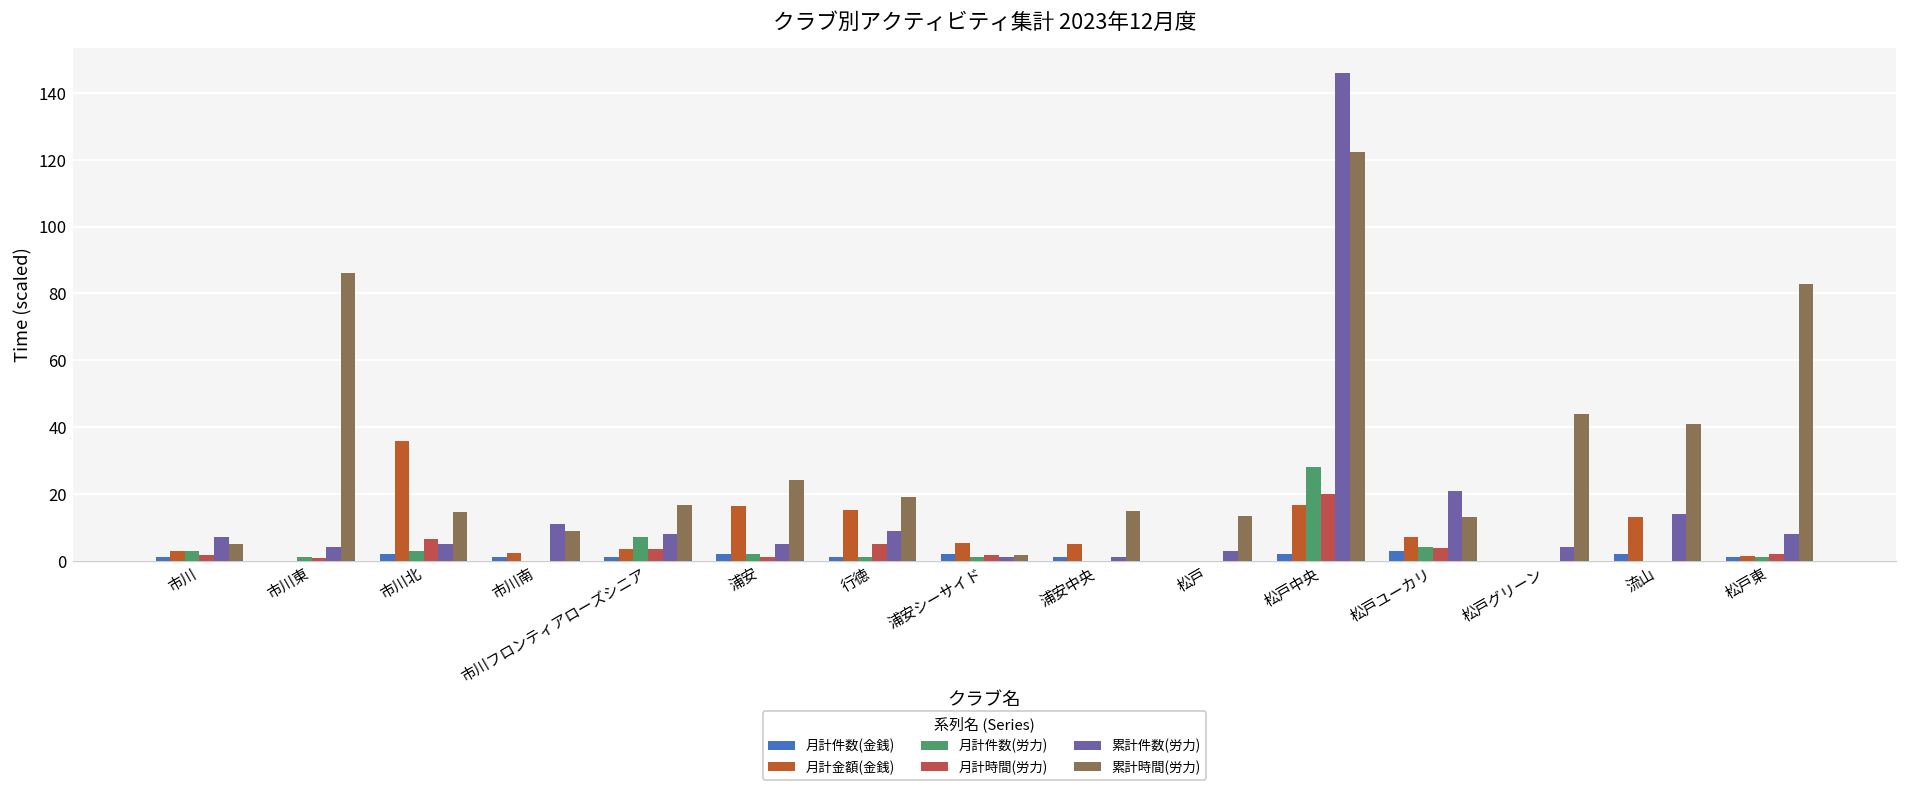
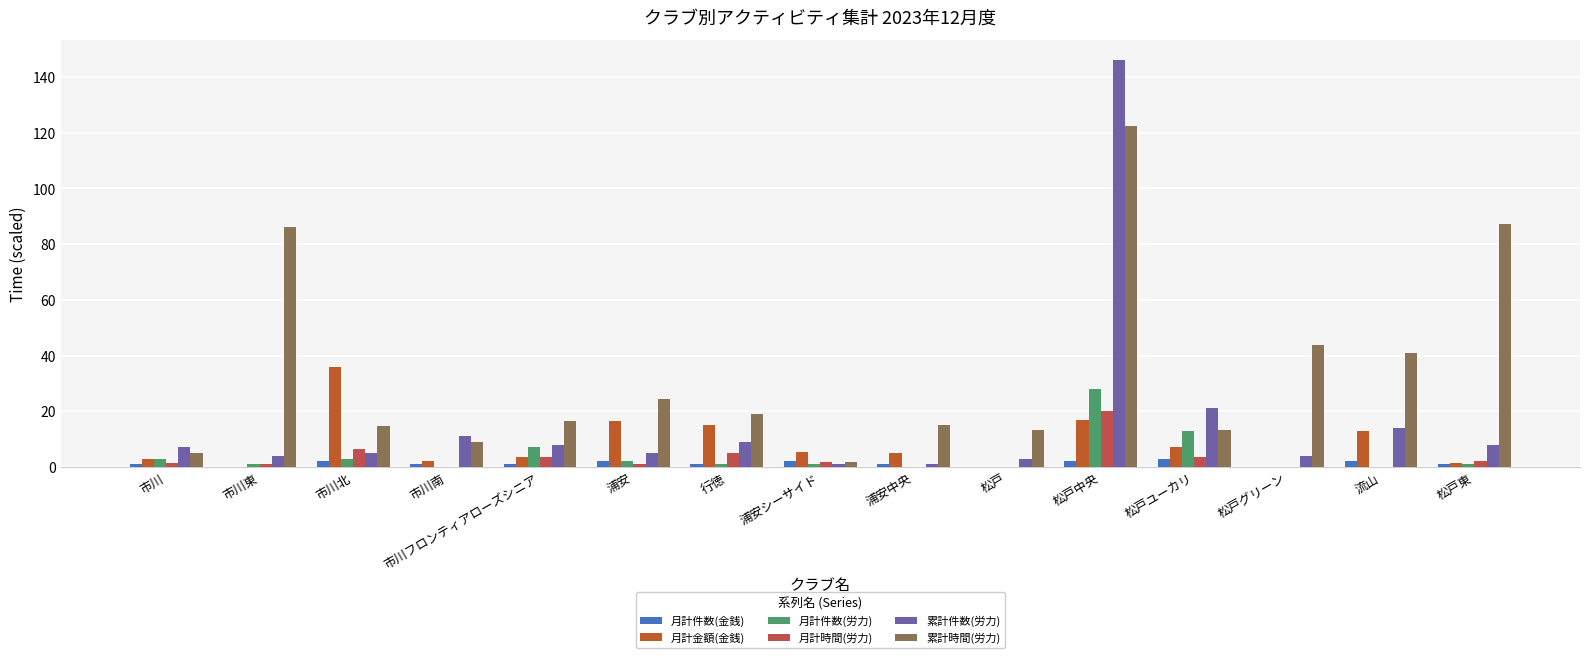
月計件数(労力), 松戸ユーカリ: 4 -> 13
累計時間(労力), 松戸東: 83 -> 87
